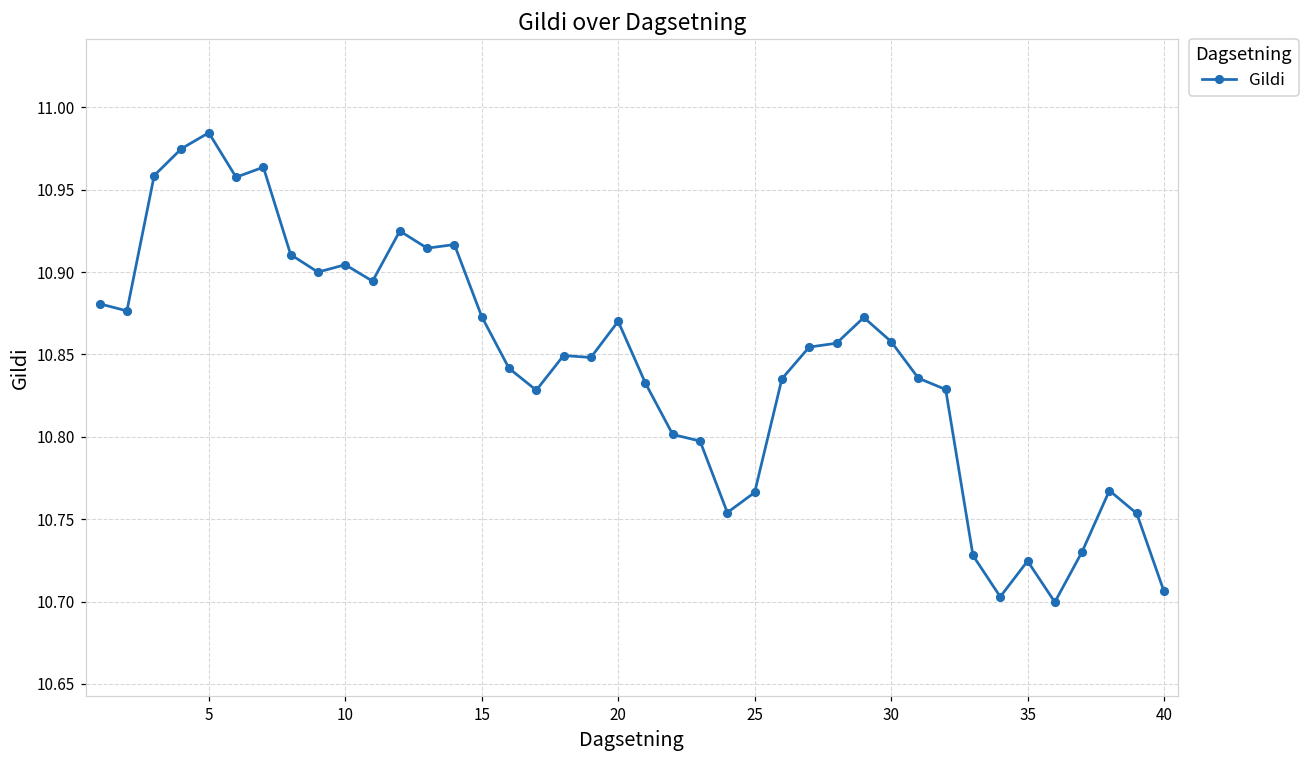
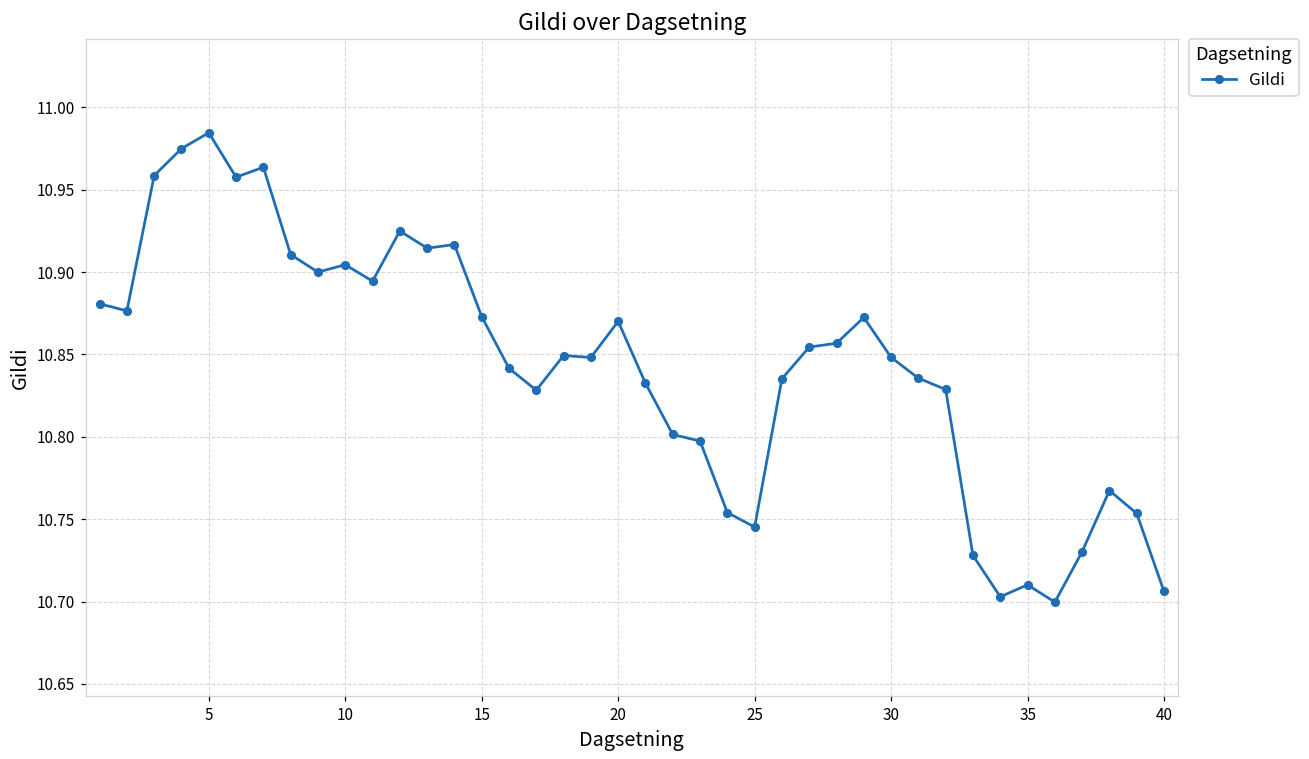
25: 10.766 -> 10.745
30: 10.858 -> 10.848
35: 10.725 -> 10.710
